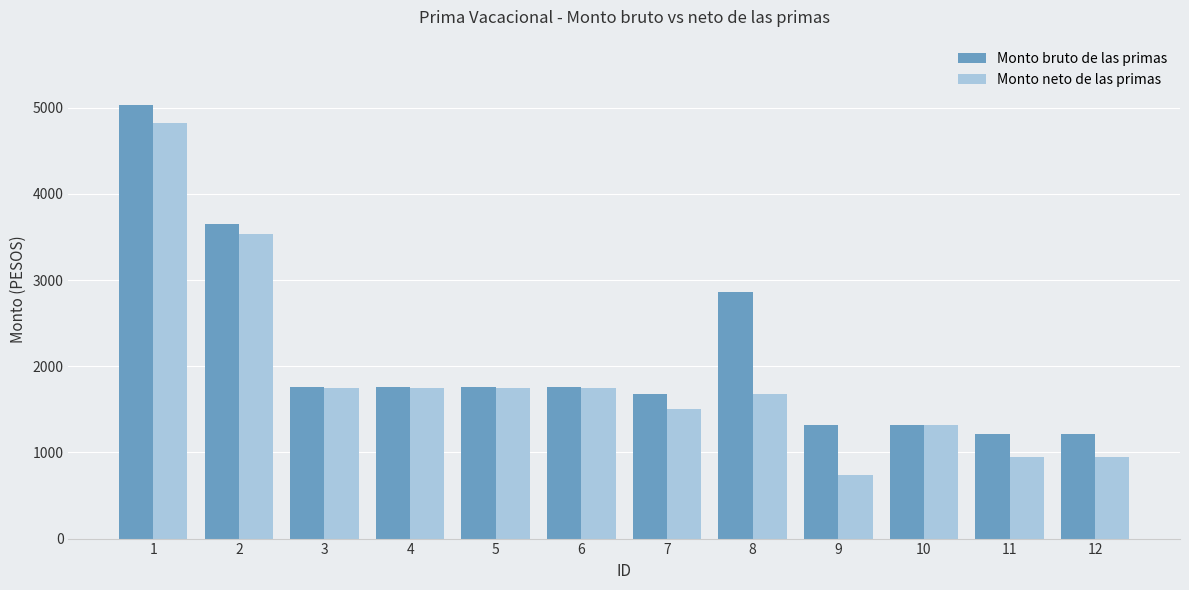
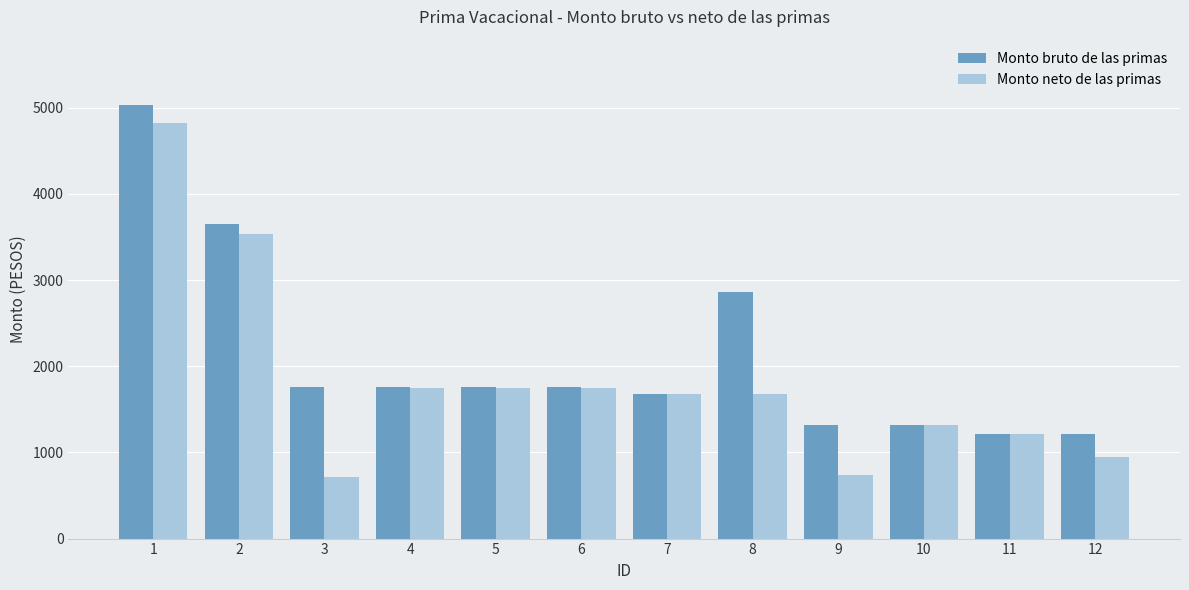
Monto neto de las primas, 3: 1800 -> 700
Monto neto de las primas, 7: 1500 -> 1700
Monto neto de las primas, 11: 900 -> 1200
